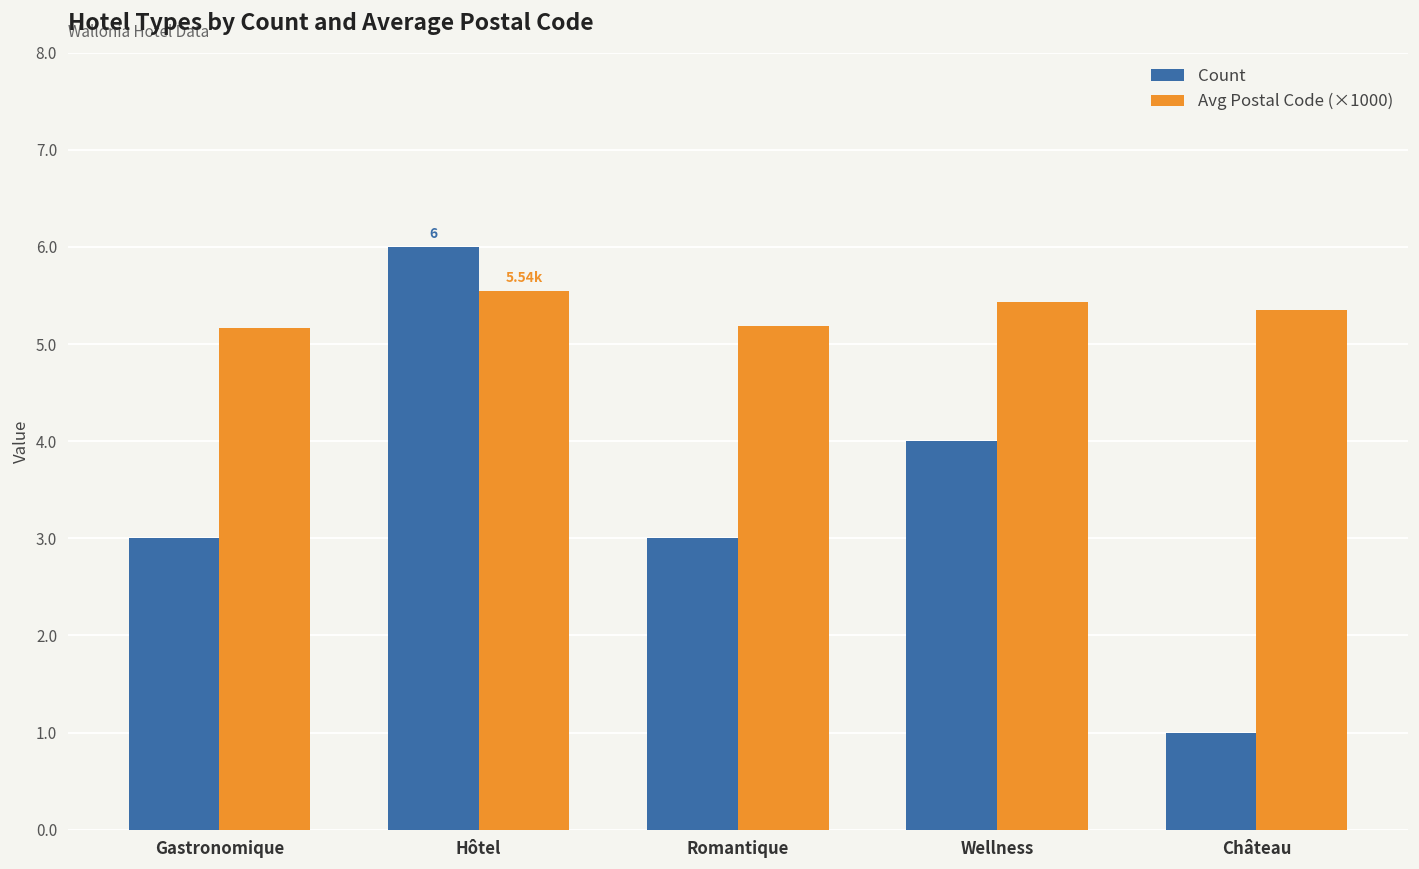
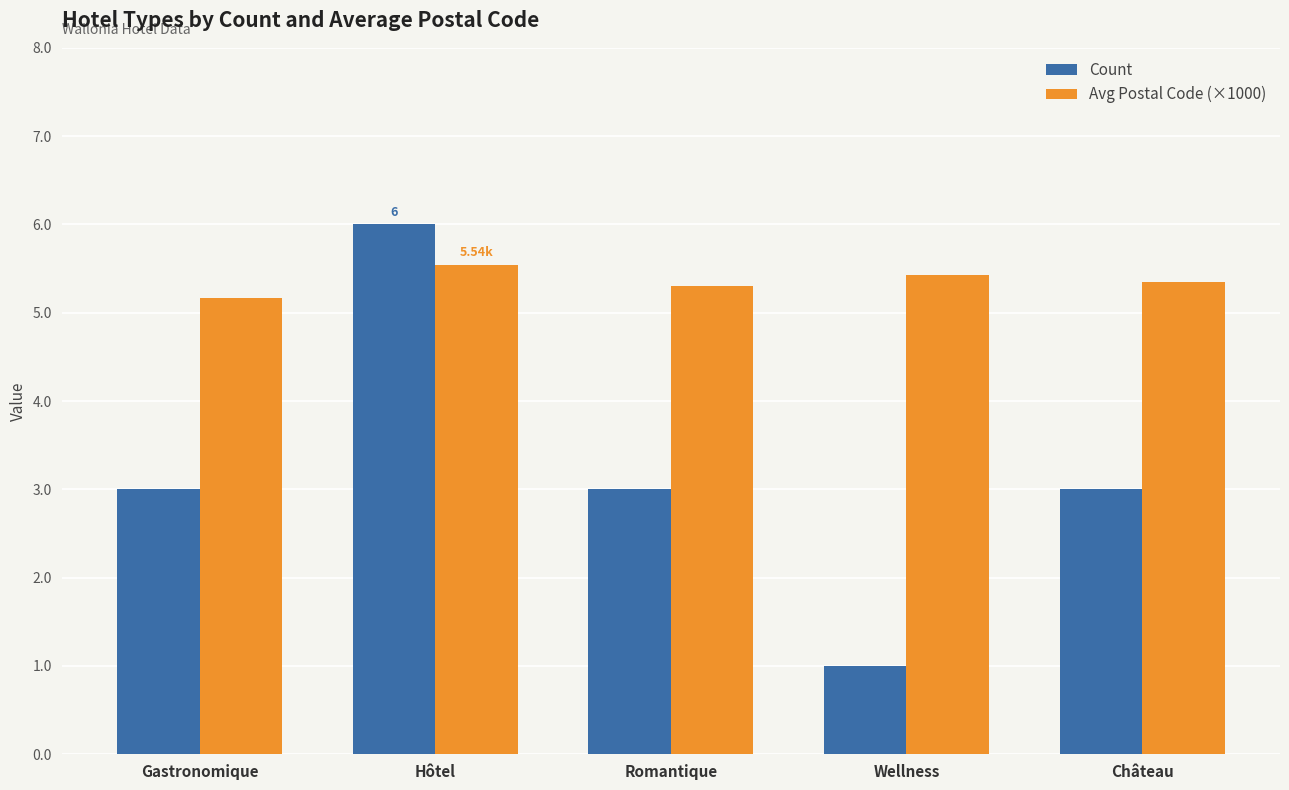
Avg Postal Code (×1000), Romantique: 5.2 -> 5.3
Count, Wellness: 4 -> 1
Count, Château: 1 -> 3
